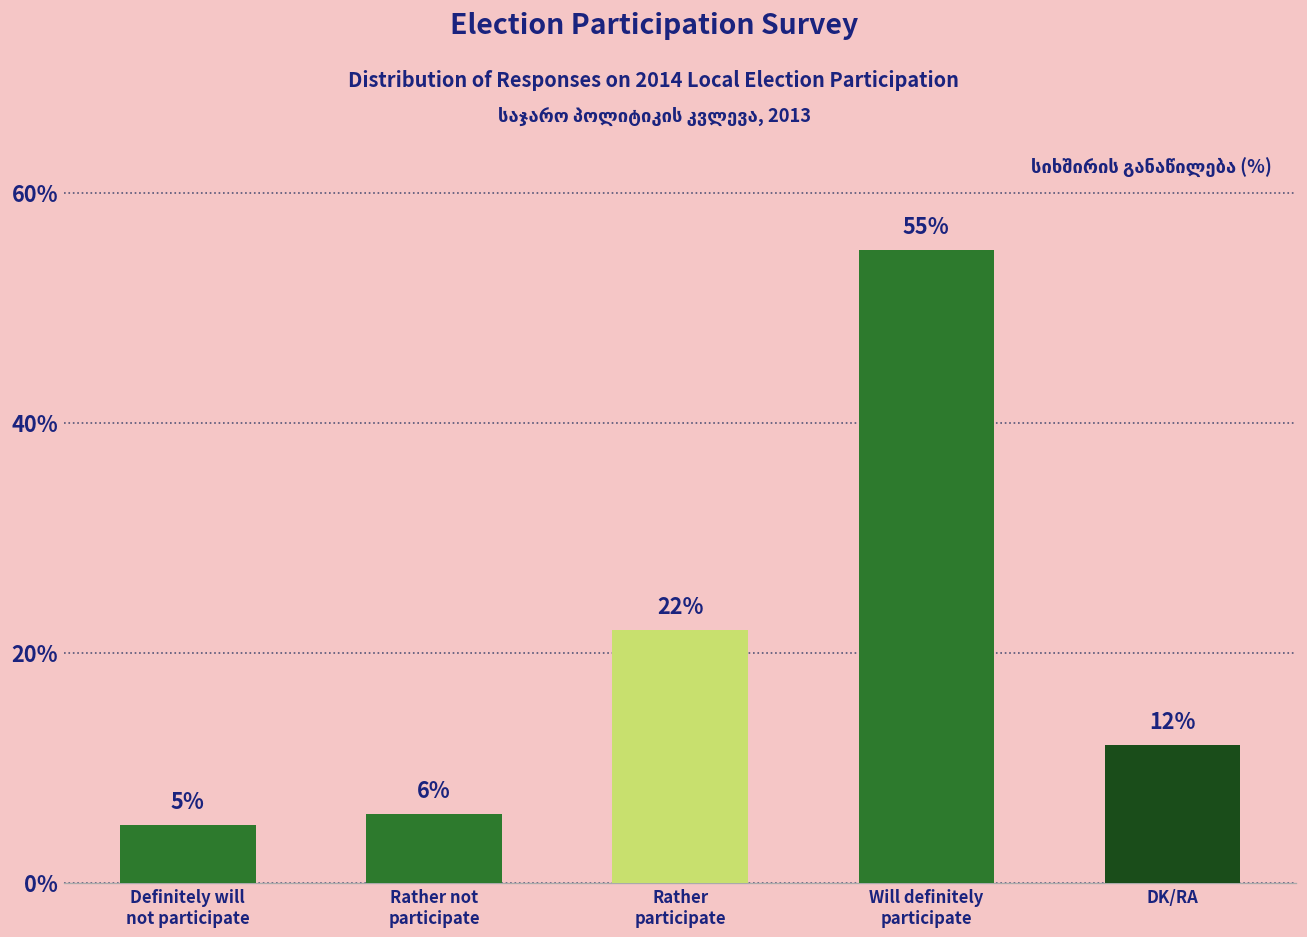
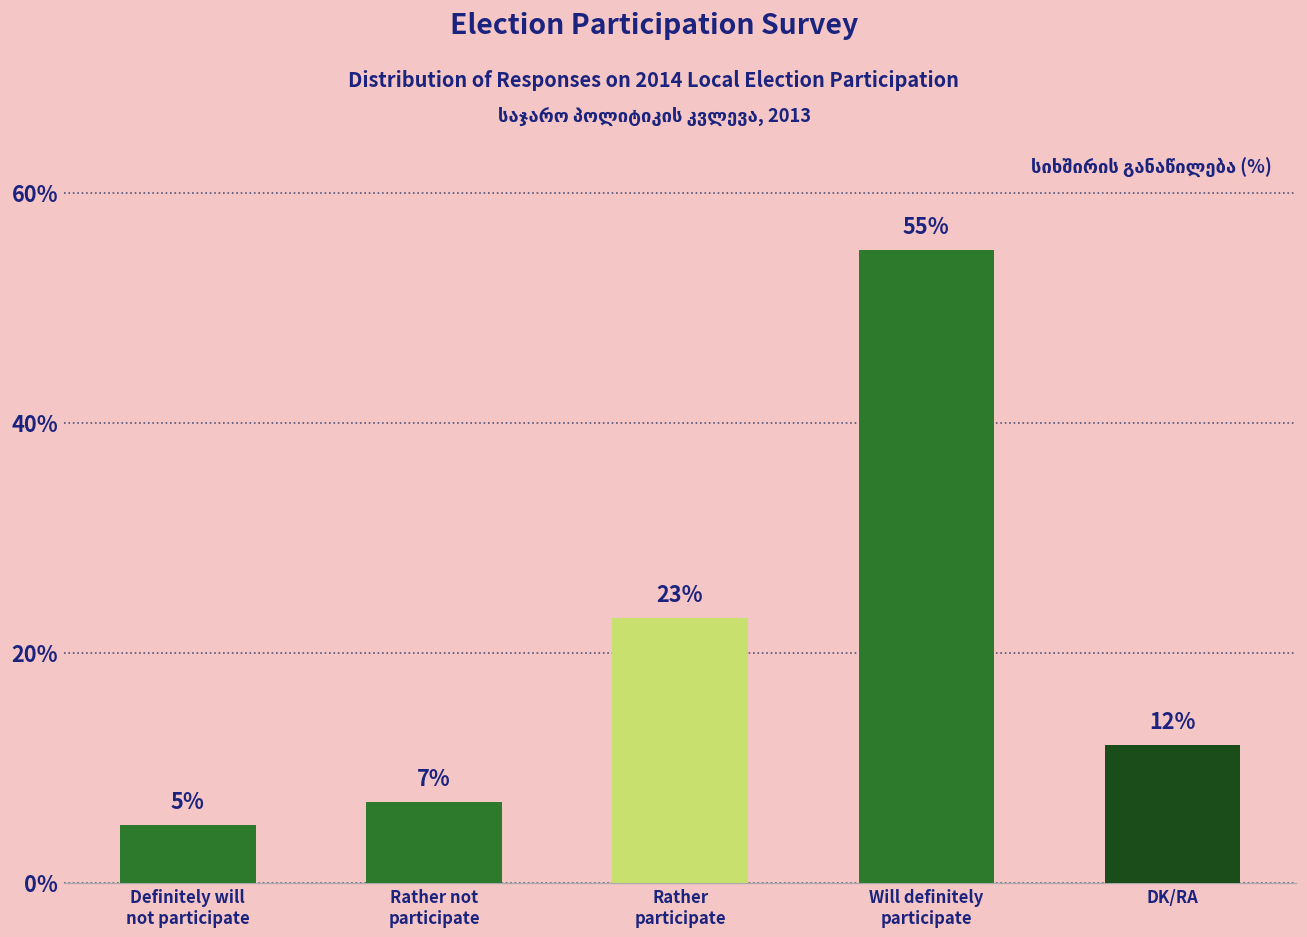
Rather not participate: 6% -> 7%
Rather participate: 22% -> 23%
